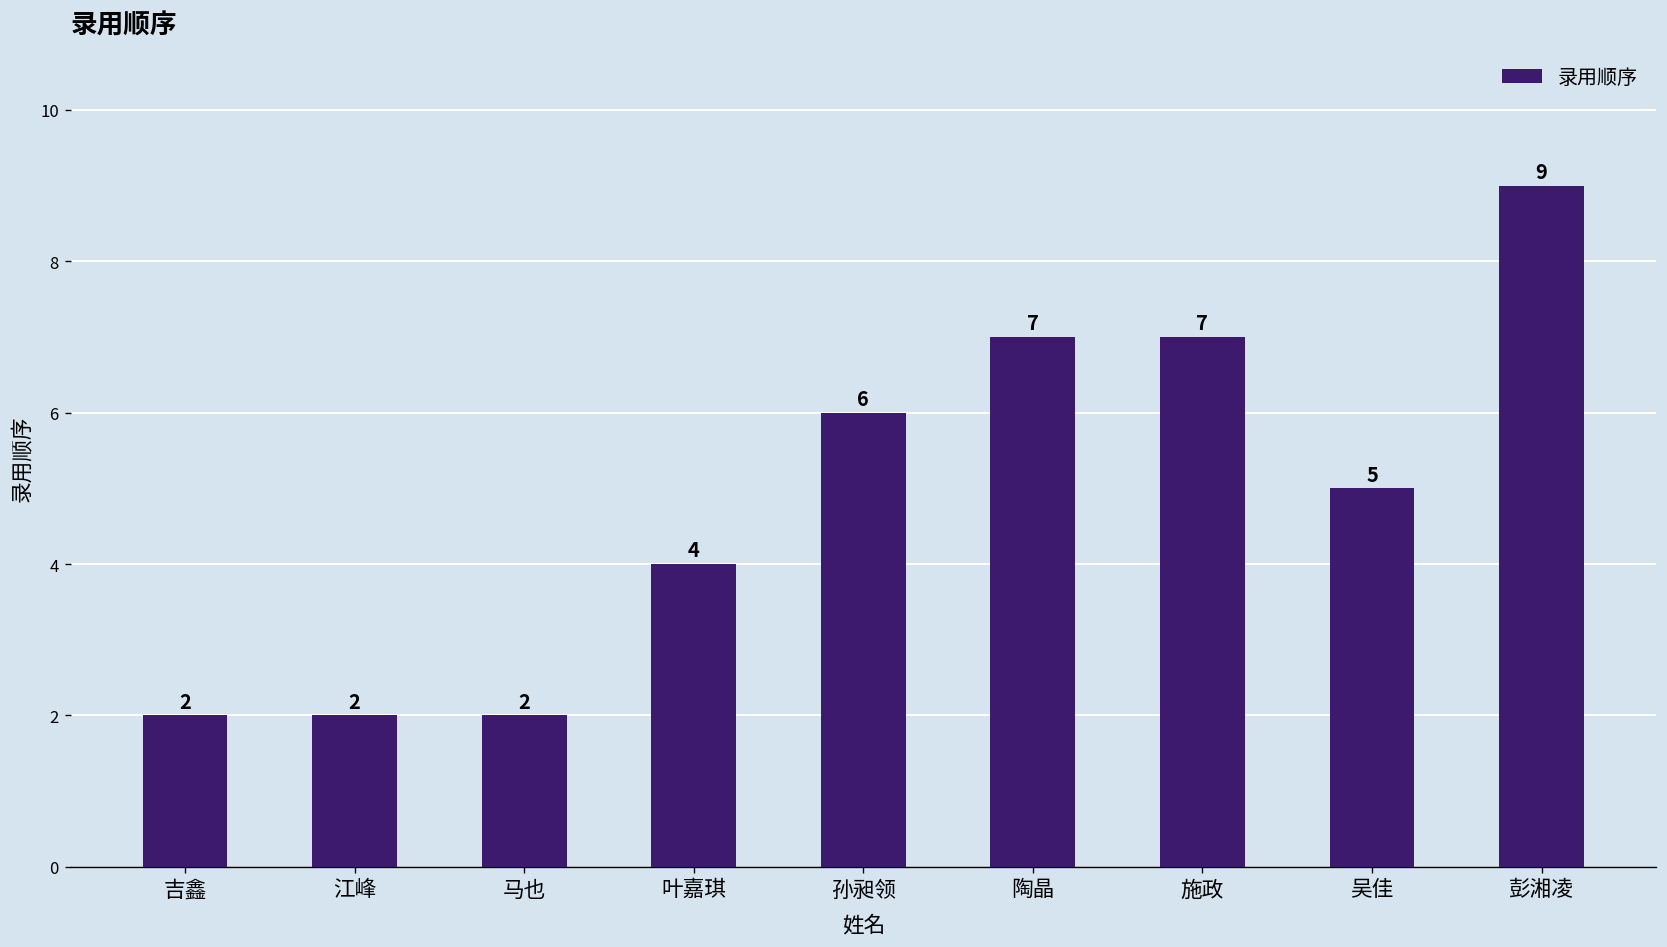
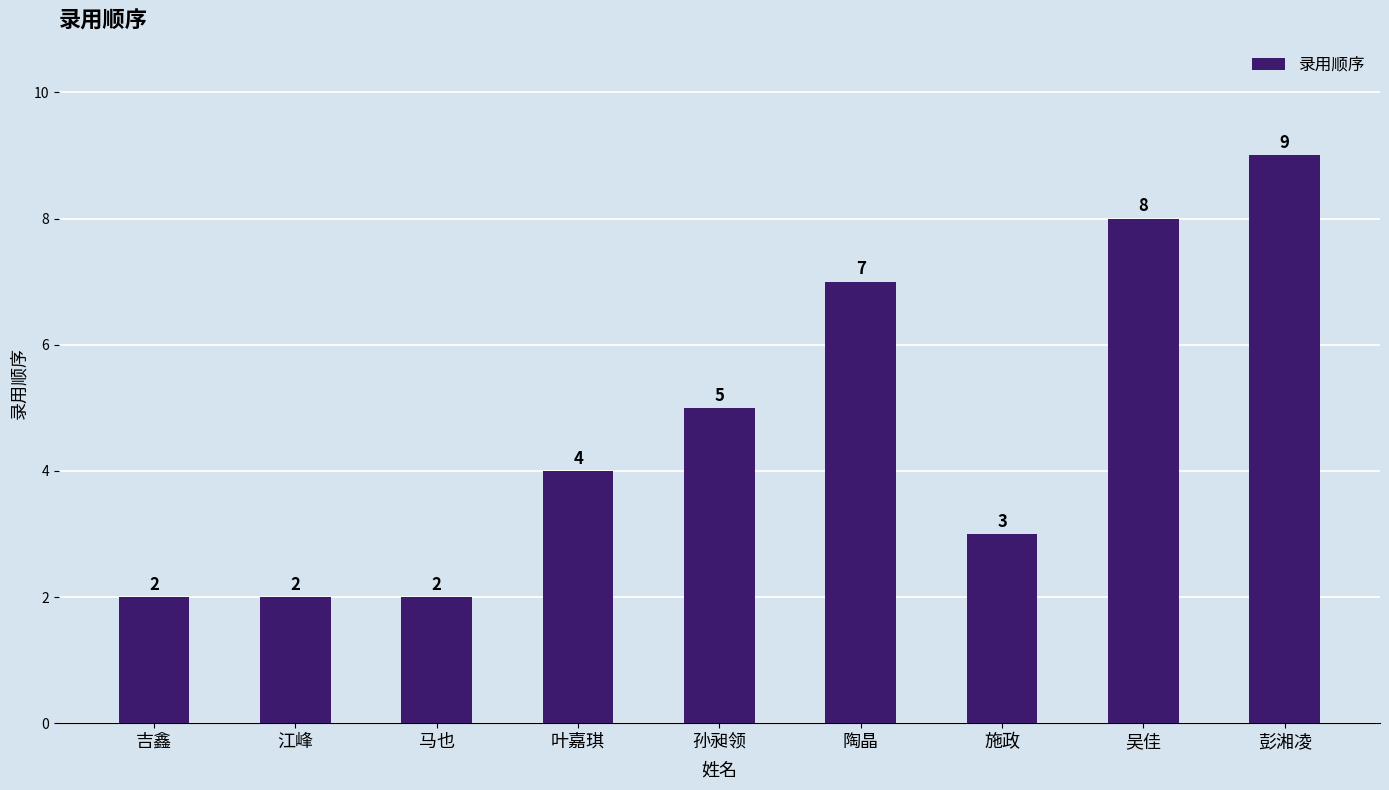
孙昶领: 6 -> 5
施政: 7 -> 3
吴佳: 5 -> 8
